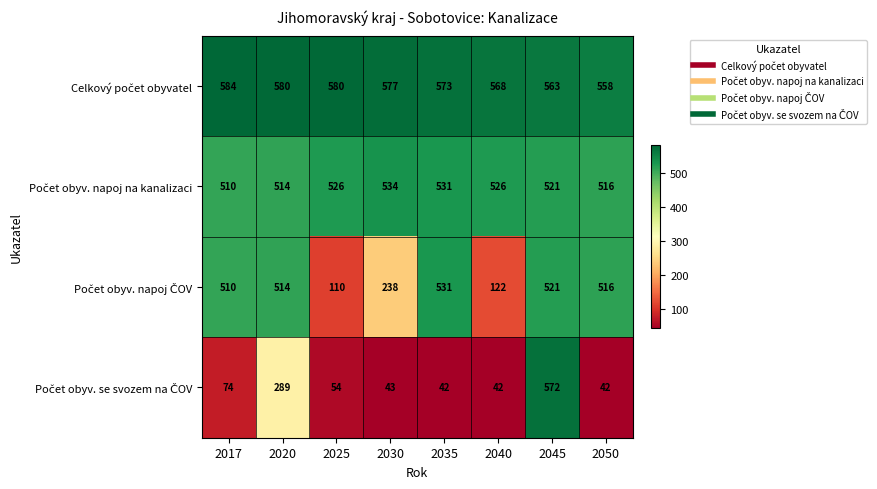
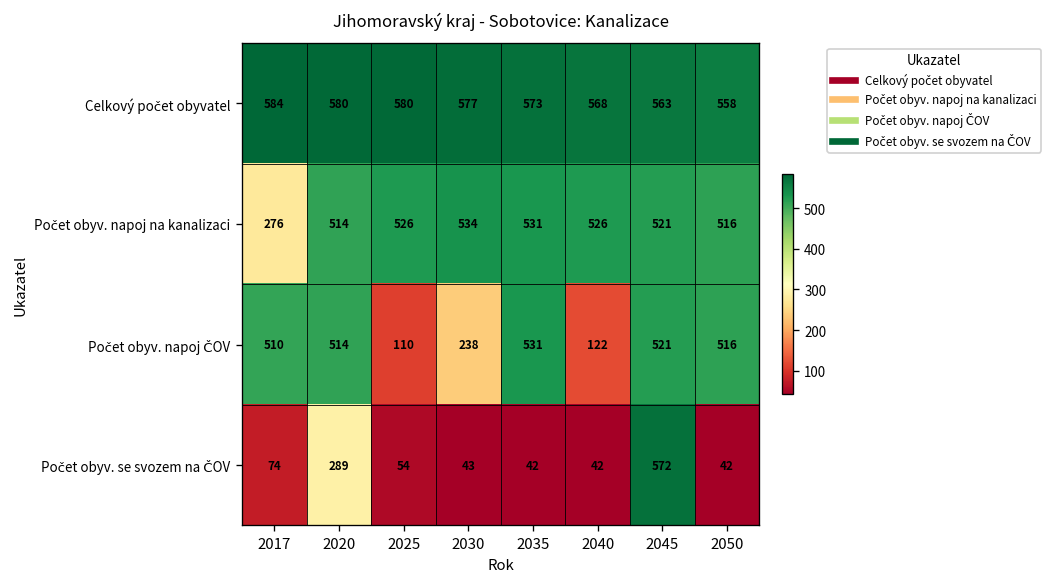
Počet obyv. napoj na kanalizaci, 2017: 510 -> 276
